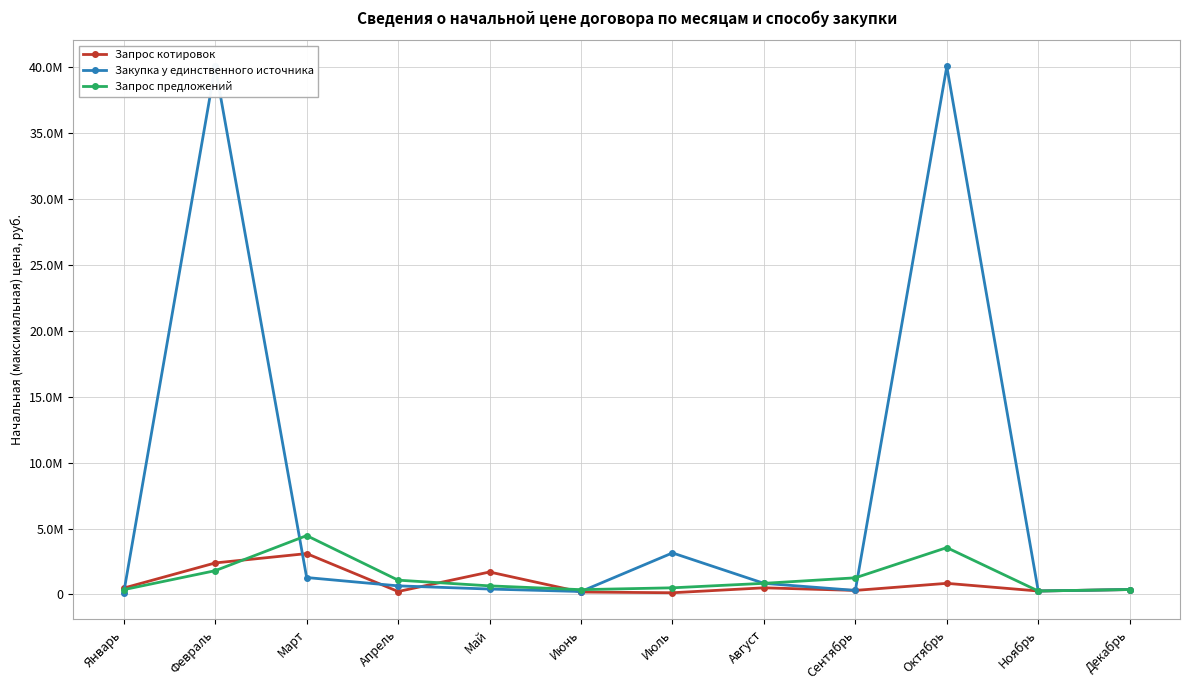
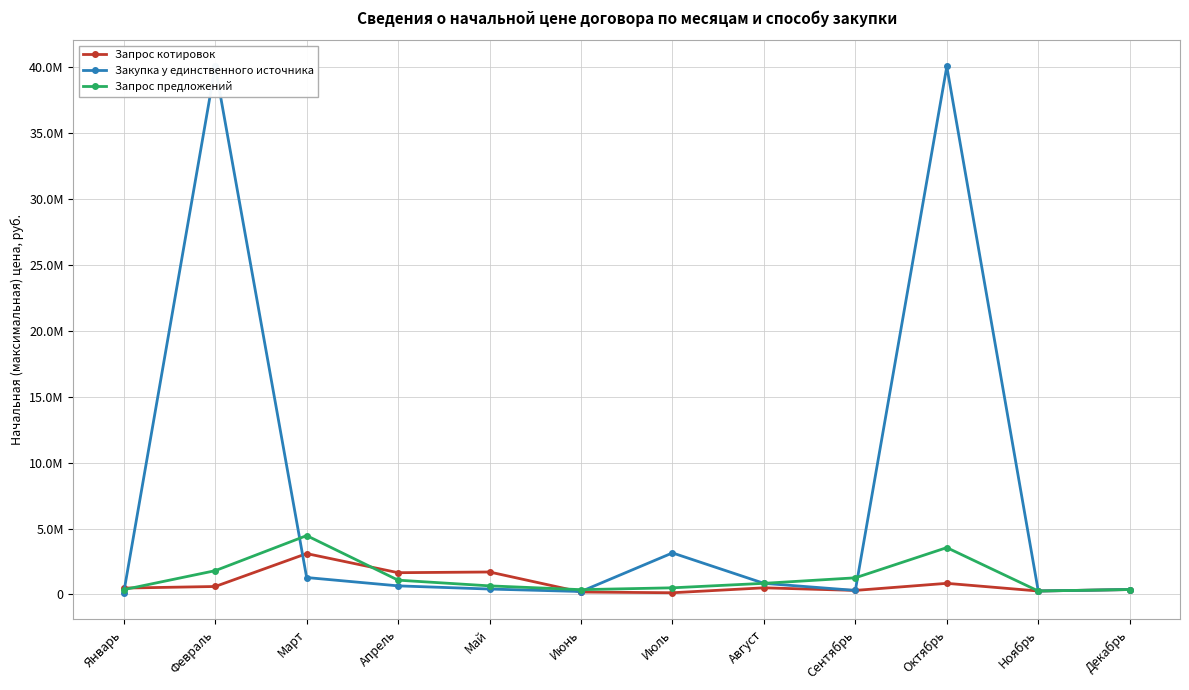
Запрос котировок, Февраль: 2.4М -> 0.6М
Запрос котировок, Апрель: 0.2М -> 1.6М
